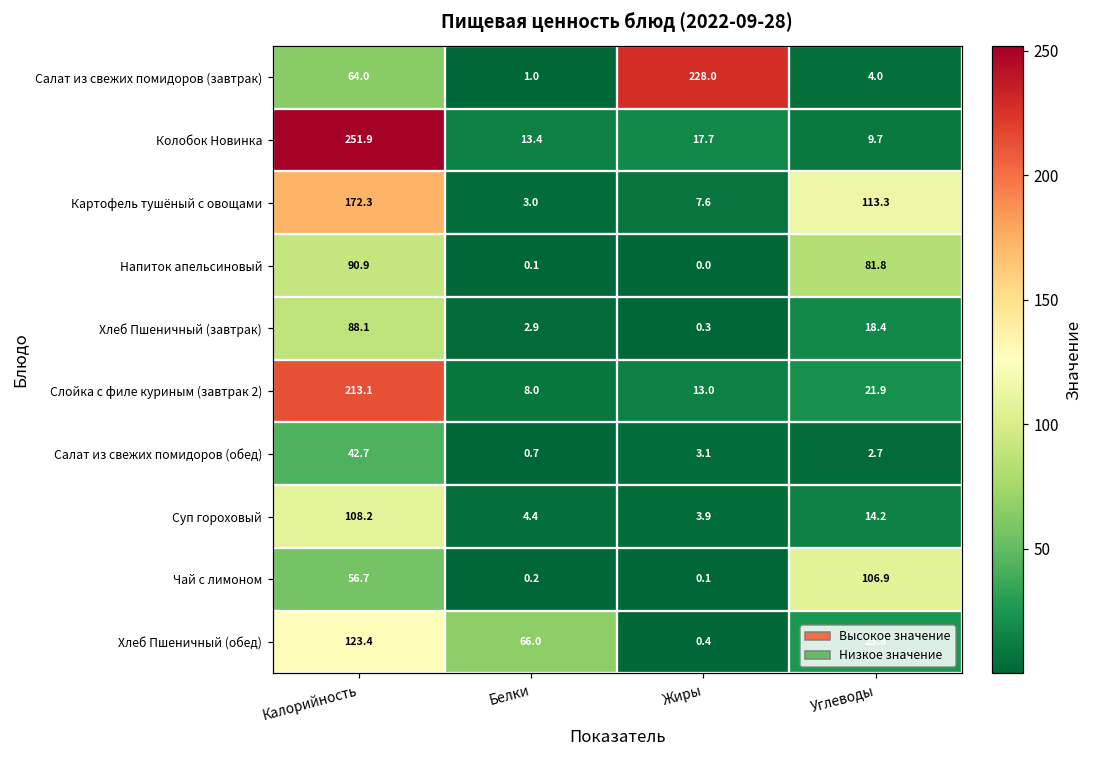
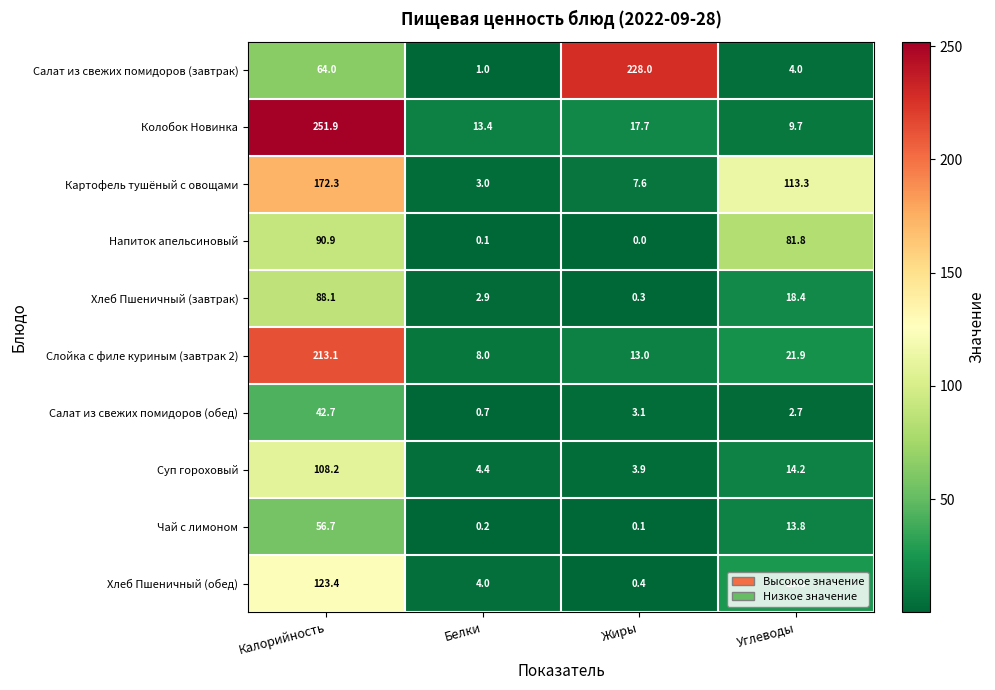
Чай с лимоном, Углеводы: 106.9 -> 13.8
Хлеб Пшеничный (обед), Белки: 66.0 -> 4.0
